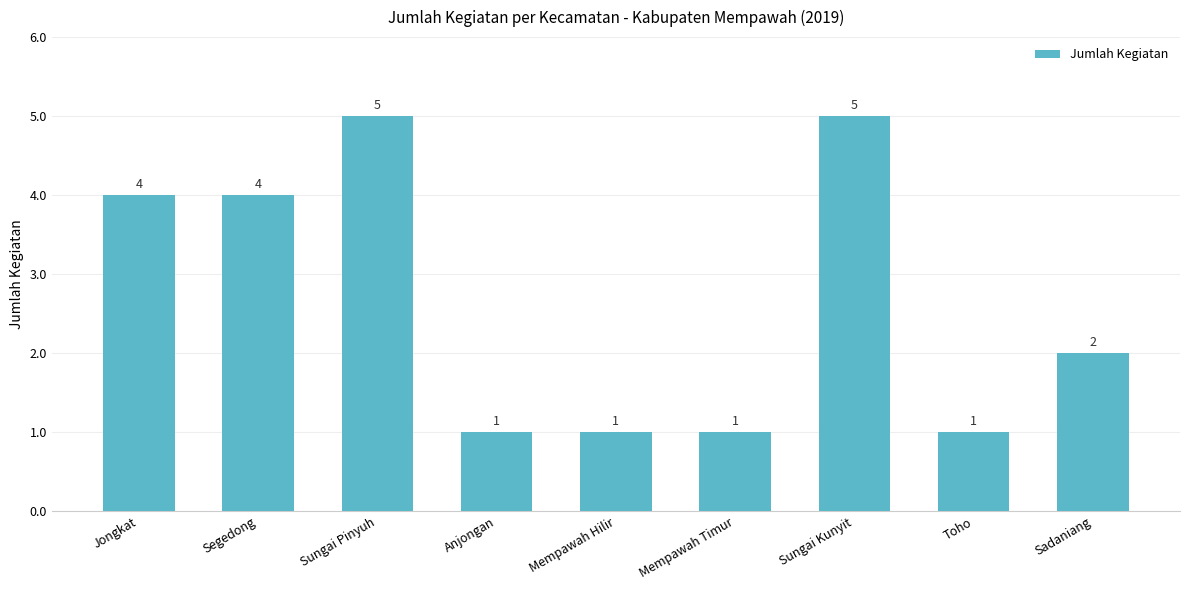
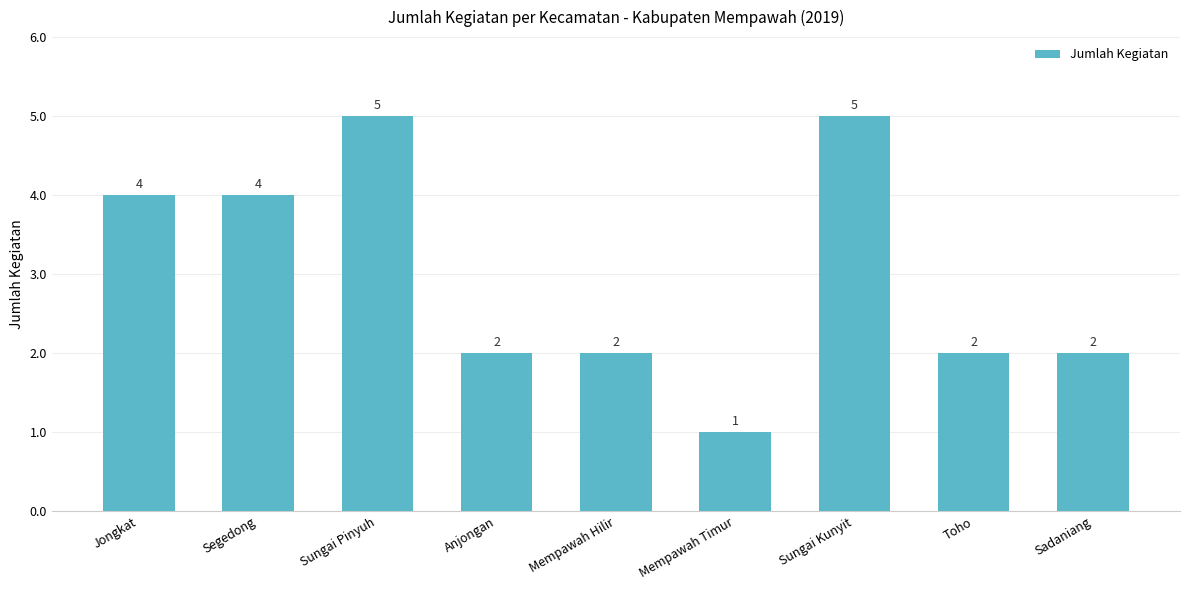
Anjongan: 1 -> 2
Mempawah Hilir: 1 -> 2
Toho: 1 -> 2
